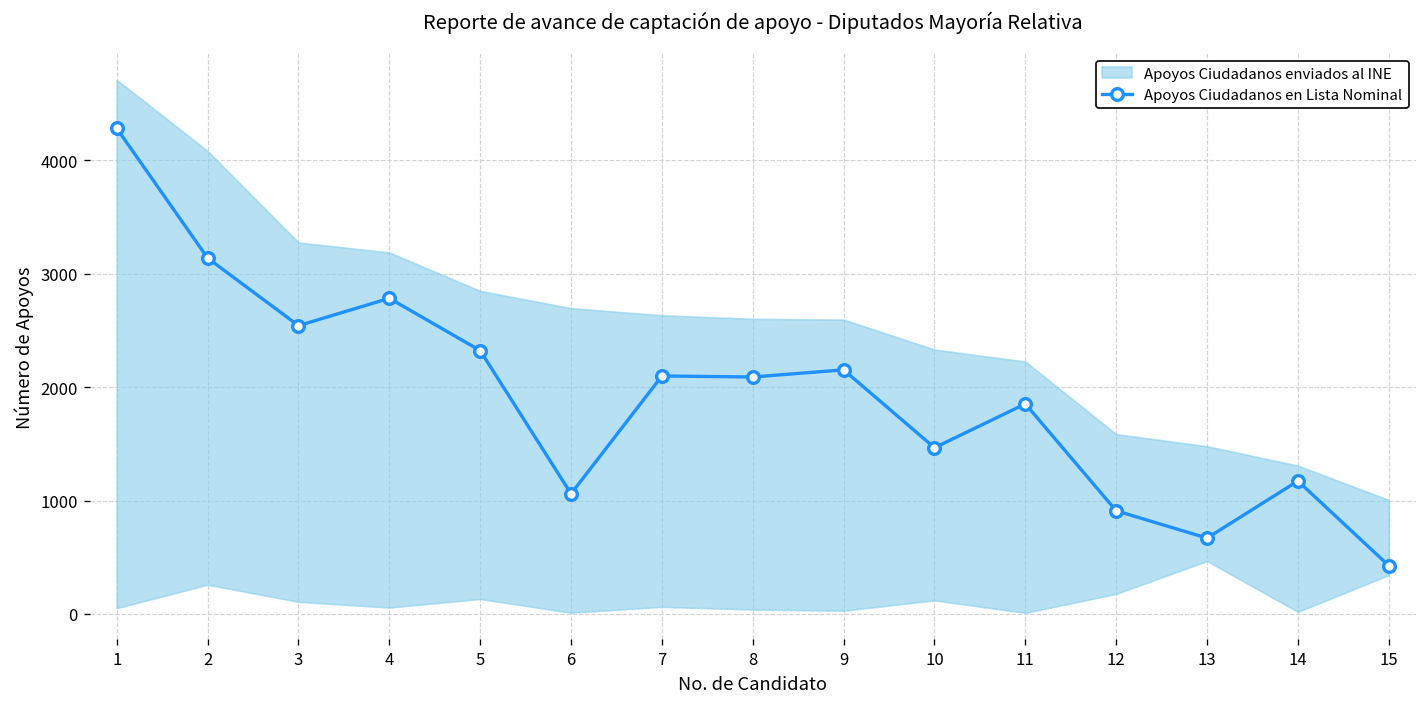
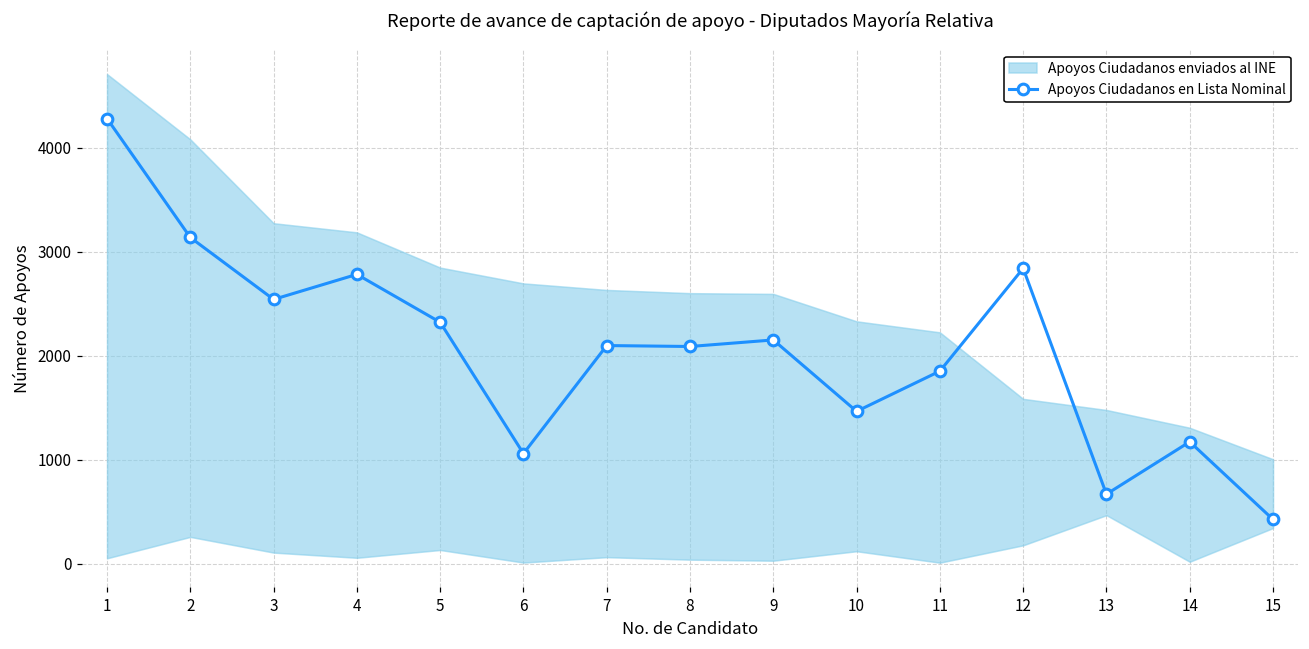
Apoyos Ciudadanos en Lista Nominal, 12: 900 -> 2800
